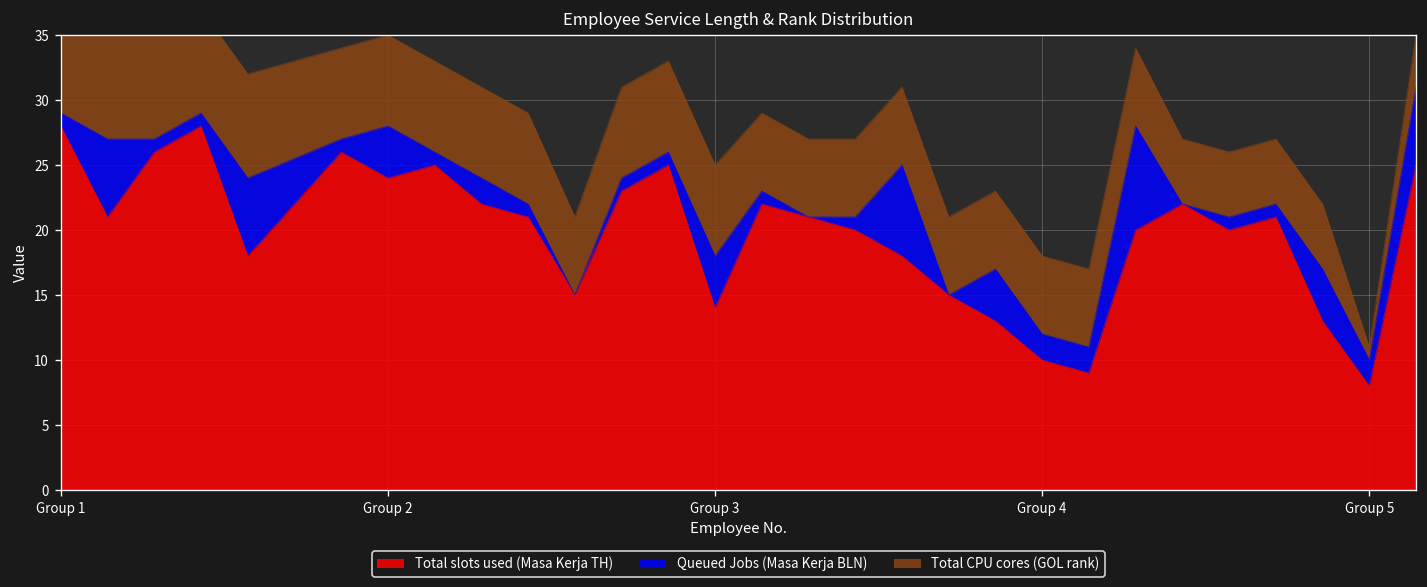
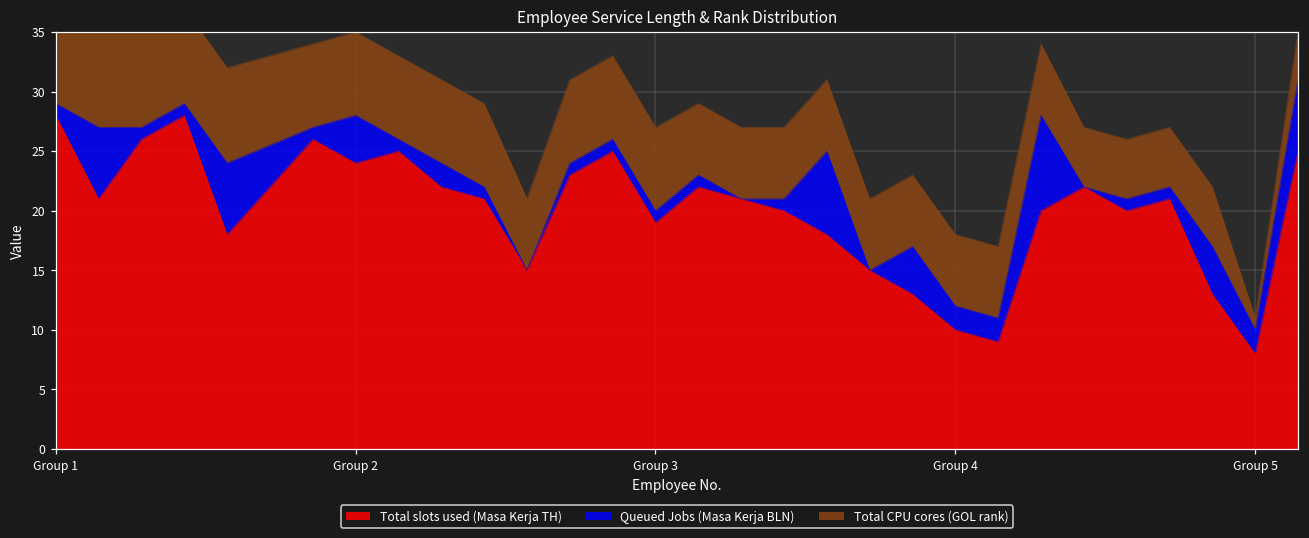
Total slots used (Masa Kerja TH), Group 3: 14 -> 19
Queued Jobs (Masa Kerja BLN), Group 3: 4 -> 1
